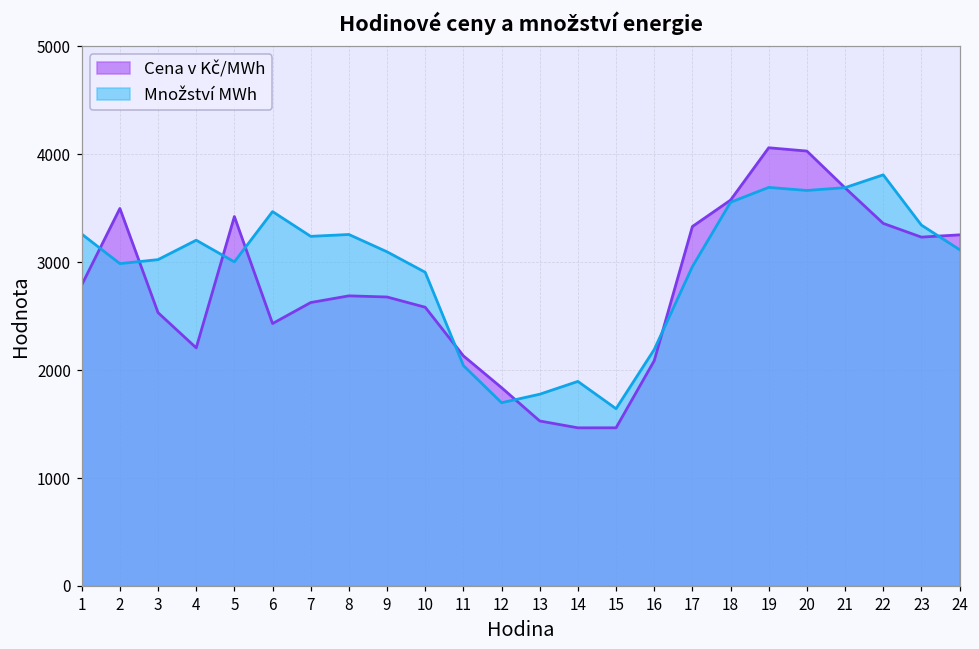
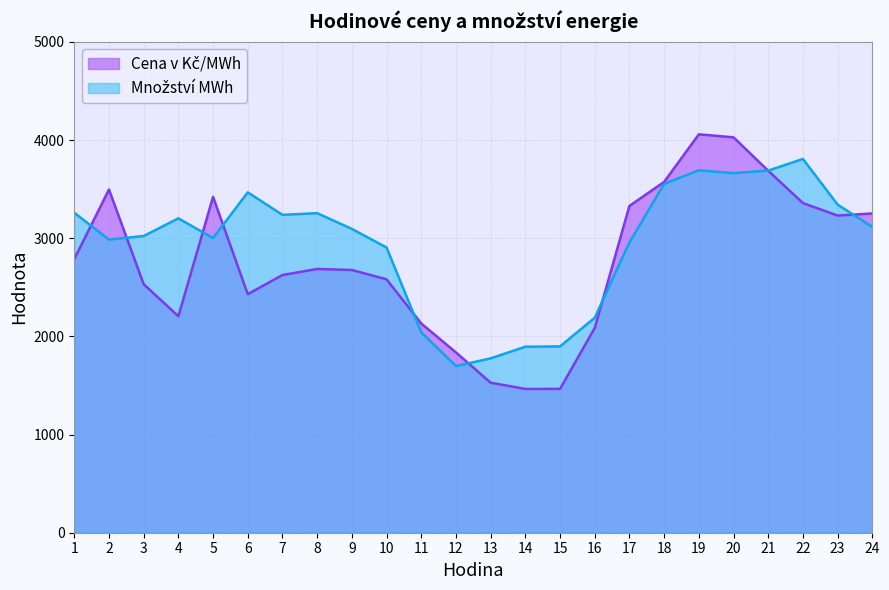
Množství MWh, 15: 1600 -> 1900
